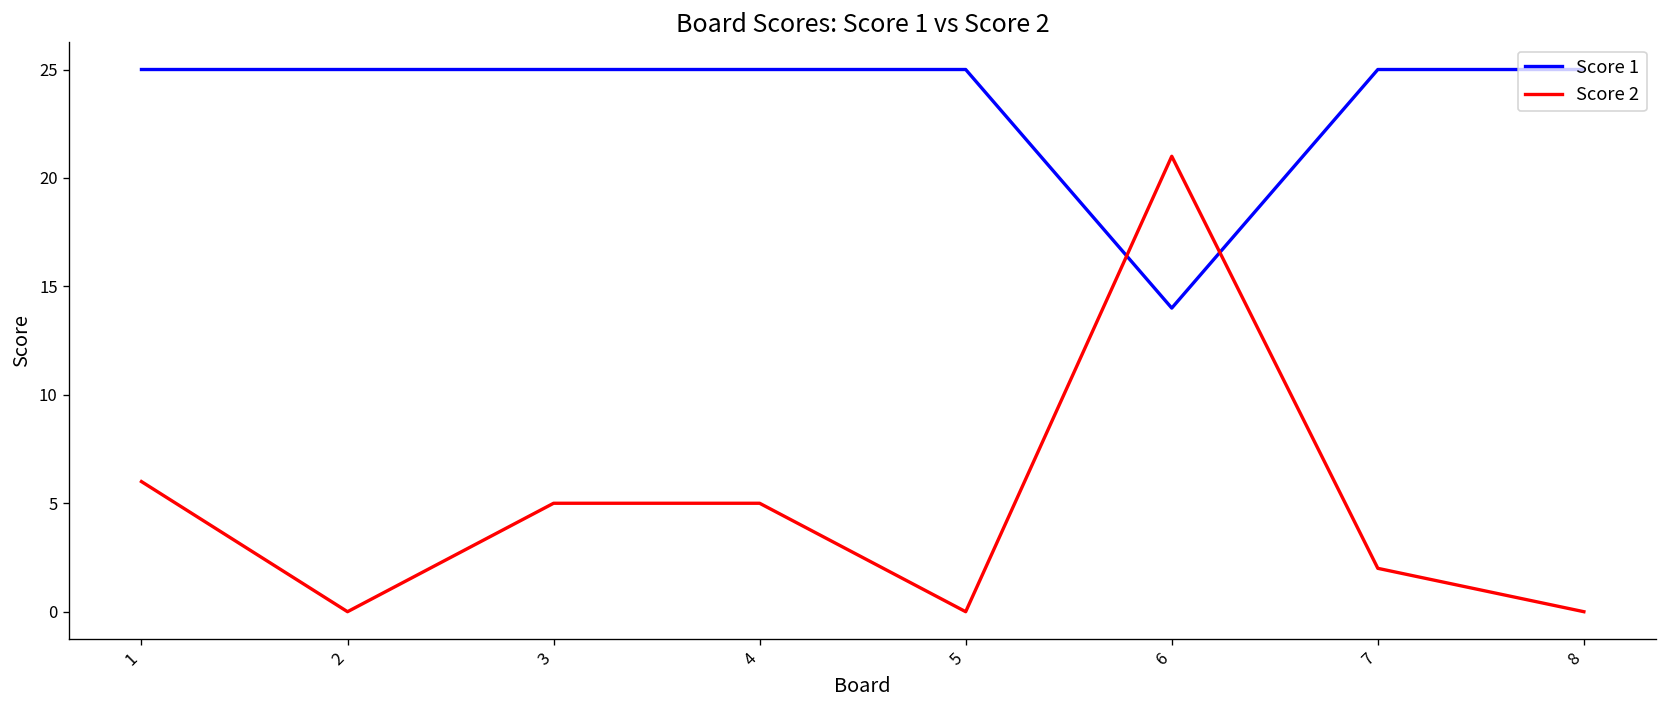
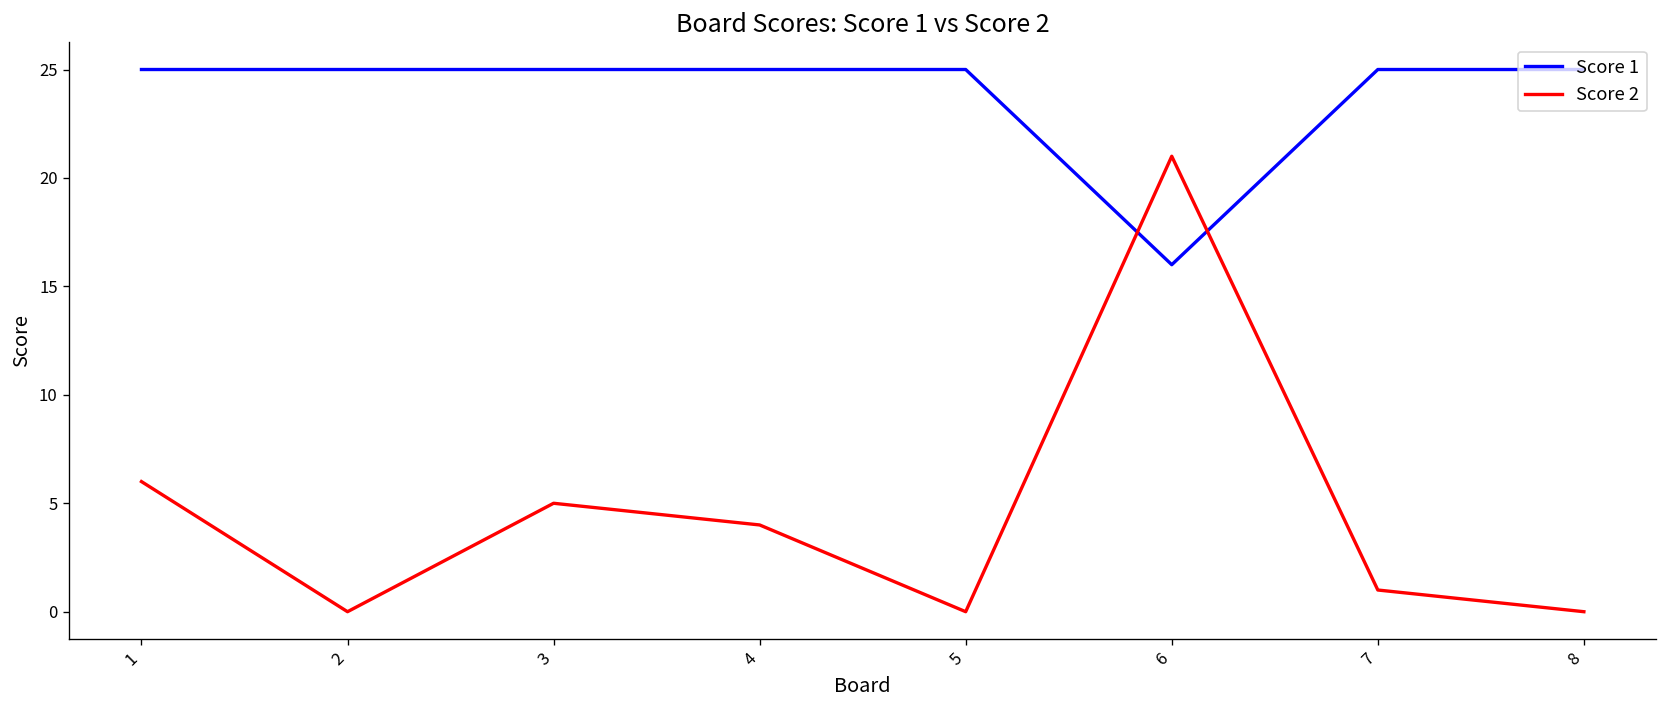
Score 2, 4: 5 -> 4
Score 1, 6: 14 -> 16
Score 2, 7: 2 -> 1
